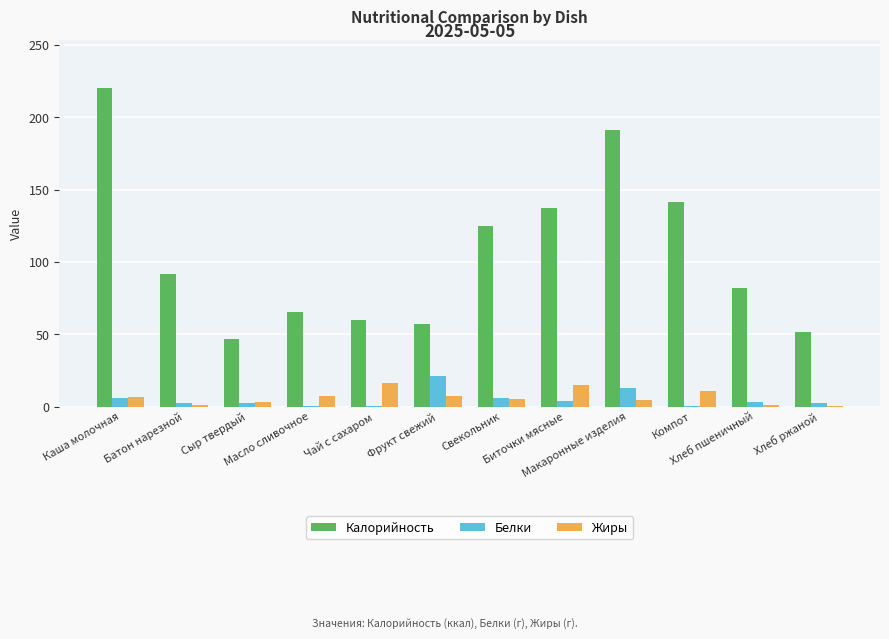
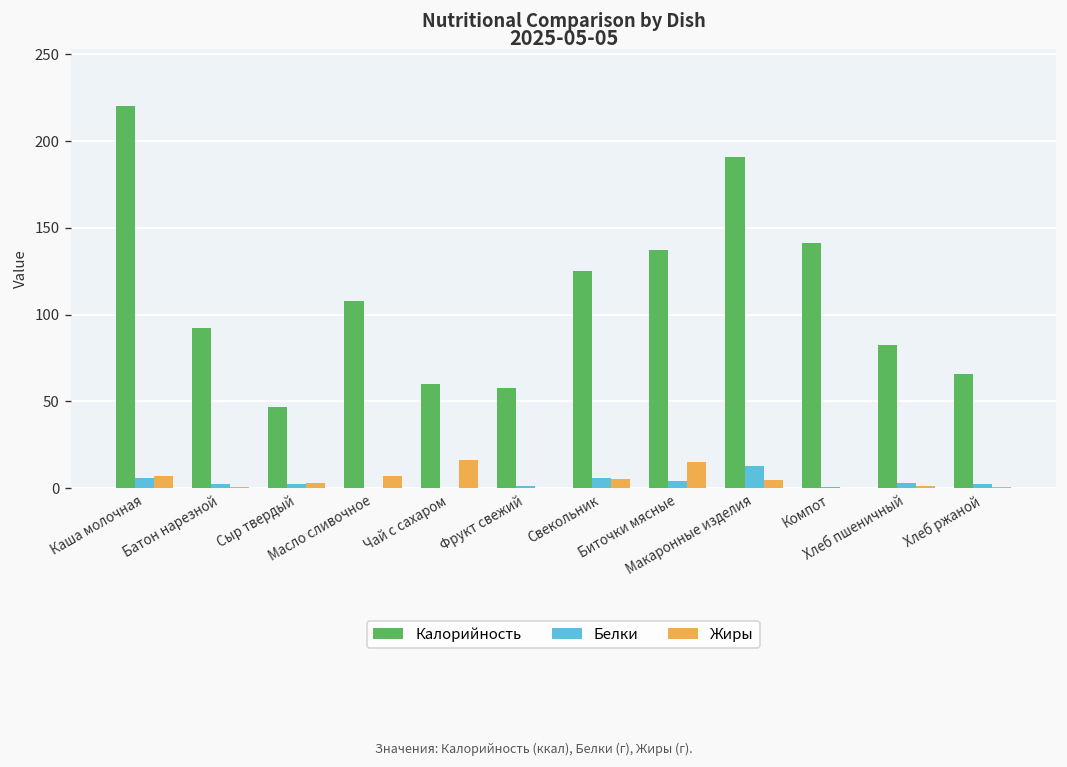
Калорийность, Масло сливочное: 66 -> 108
Белки, Фрукт свежий: 21 -> 1
Жиры, Фрукт свежий: 8 -> 0
Жиры, Компот: 11 -> 0
Калорийность, Хлеб ржаной: 52 -> 66
